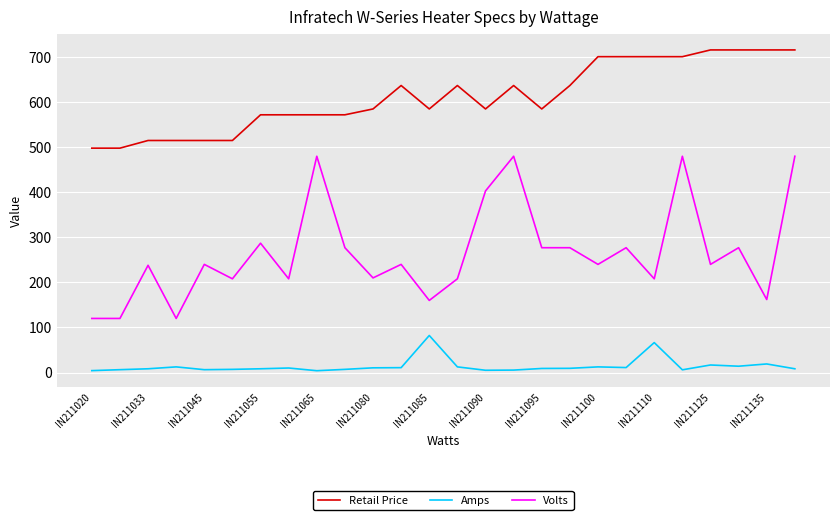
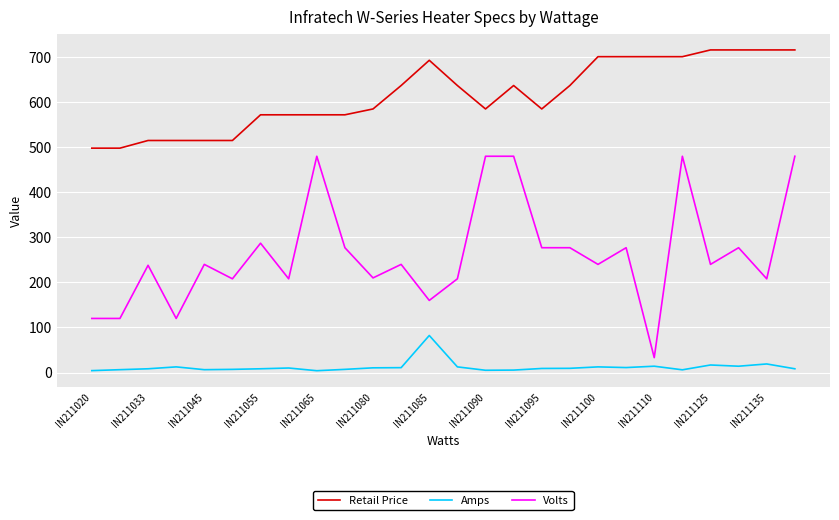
Retail Price, IN211085: 590 -> 690
Volts, IN211090: 400 -> 480
Amps, IN211110: 70 -> 10
Volts, IN211110: 210 -> 30
Volts, IN211135: 160 -> 210
